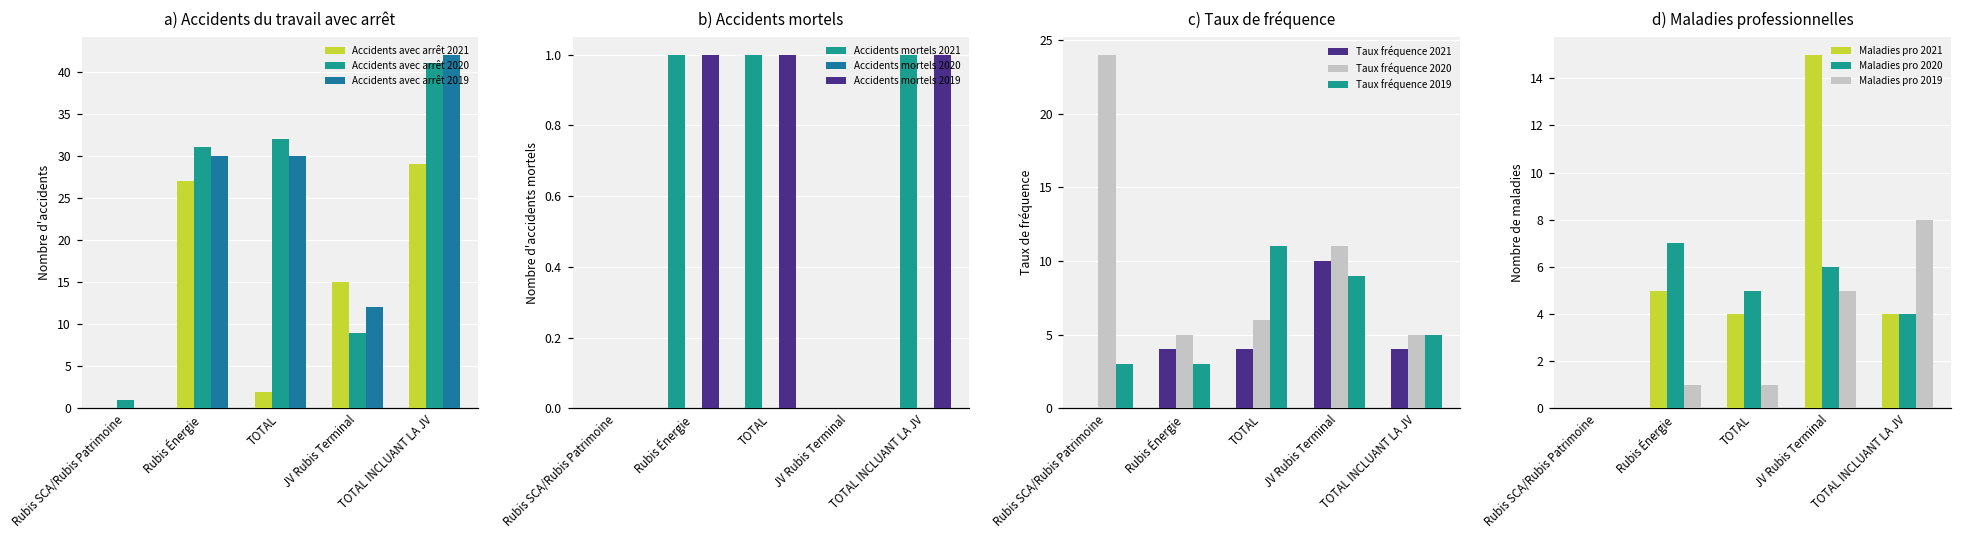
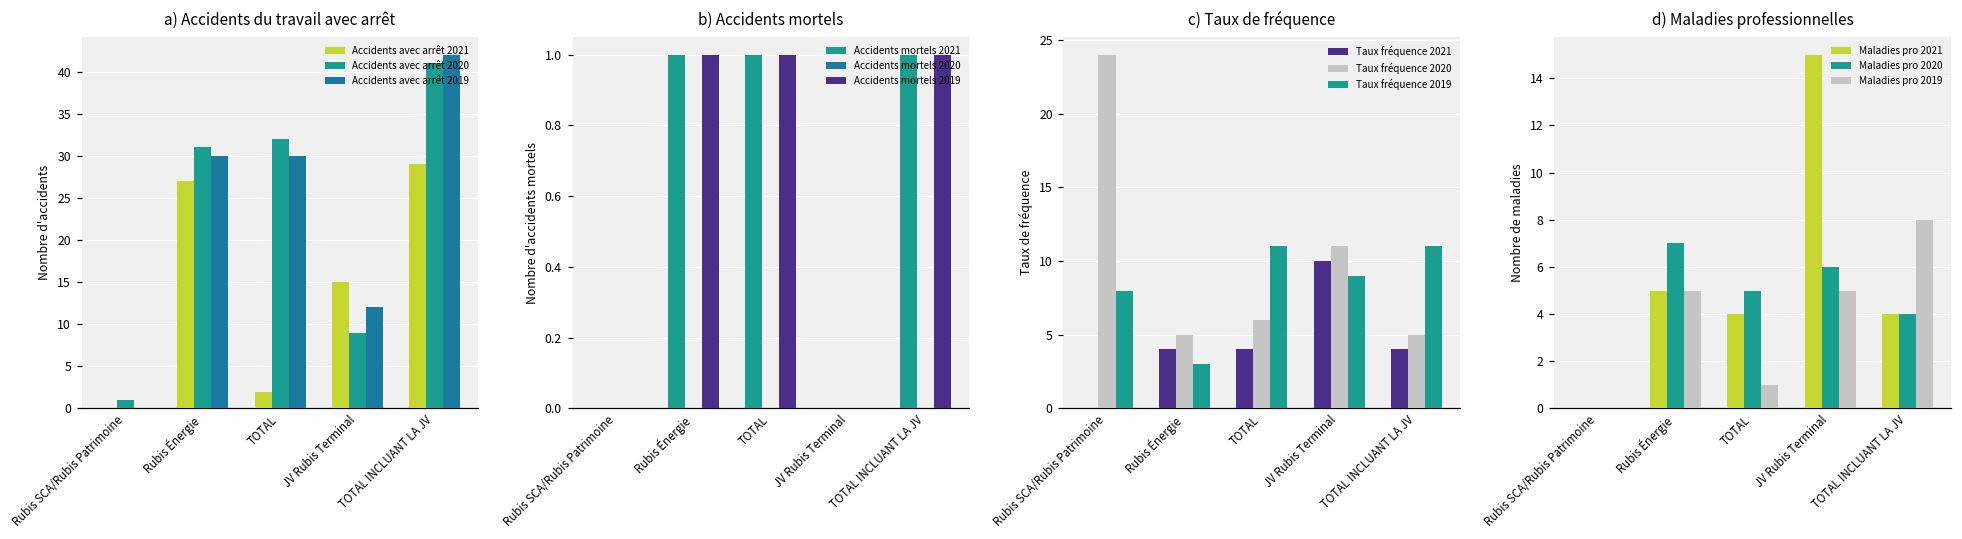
c) Taux de fréquence, Taux fréquence 2019, Rubis SCA/Rubis Patrimoine: 3 -> 8
c) Taux de fréquence, Taux fréquence 2019, TOTAL INCLUANT LA JV: 5 -> 11
d) Maladies professionnelles, Maladies pro 2019, Rubis Énergie: 1 -> 5
